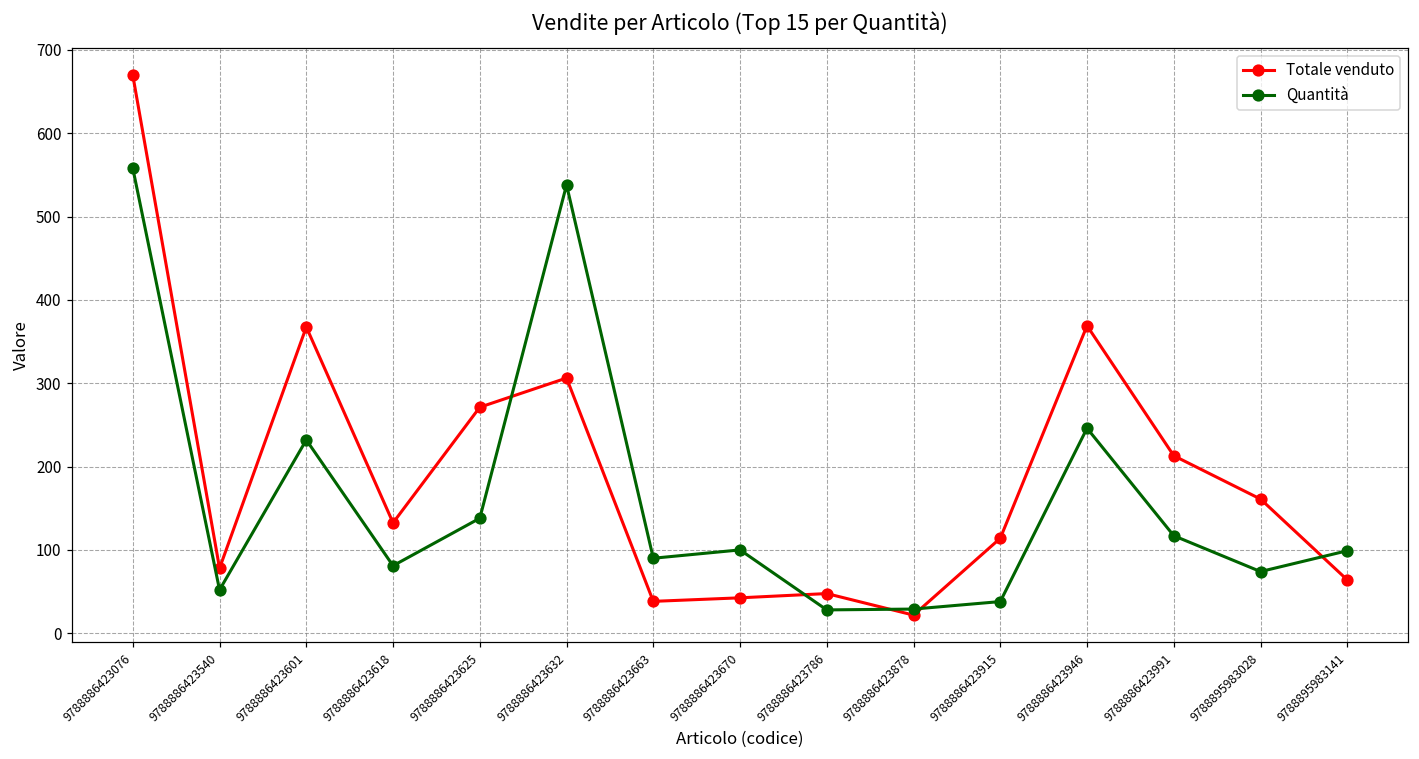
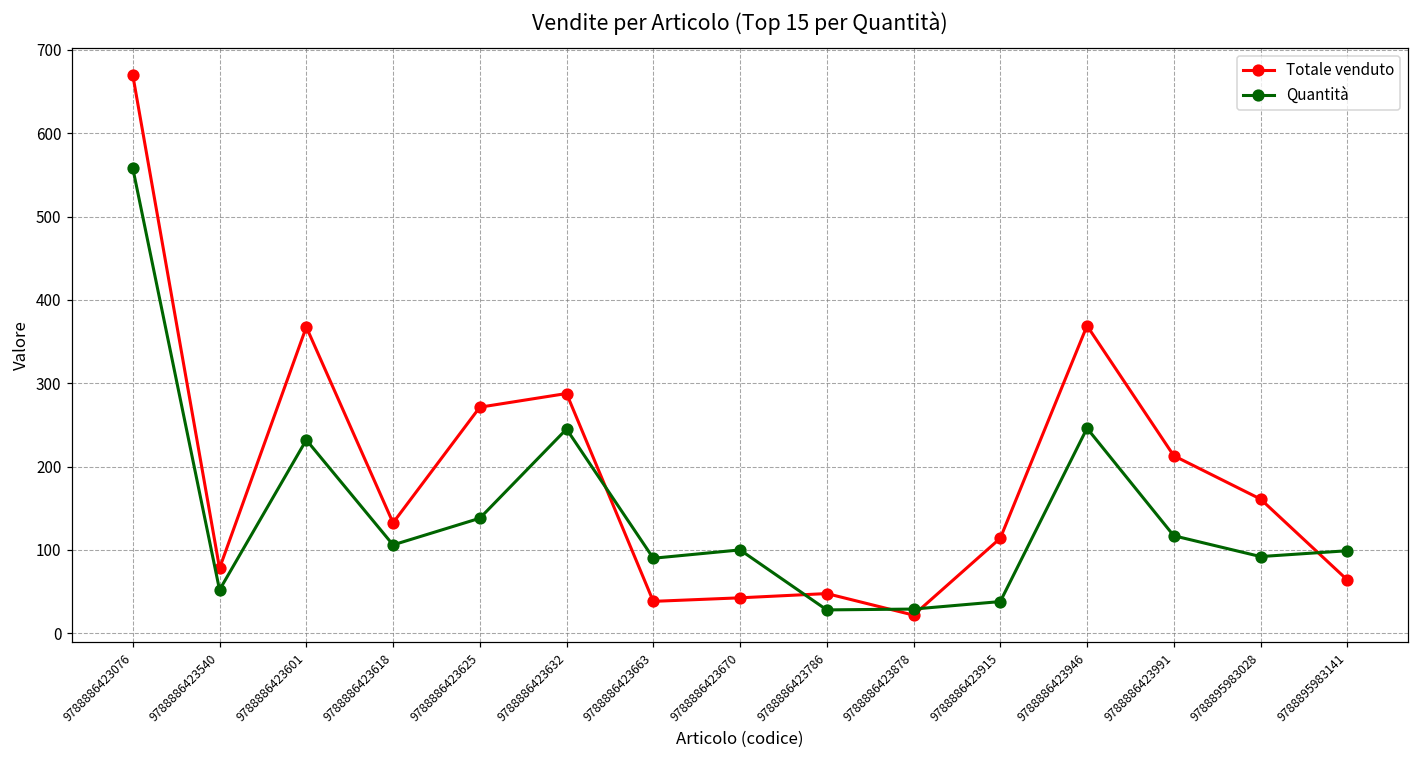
Quantità, 9788886423618: 80 -> 110
Totale venduto, 9788886423632: 310 -> 290
Quantità, 9788886423632: 540 -> 250
Quantità, 9788895983028: 70 -> 90
